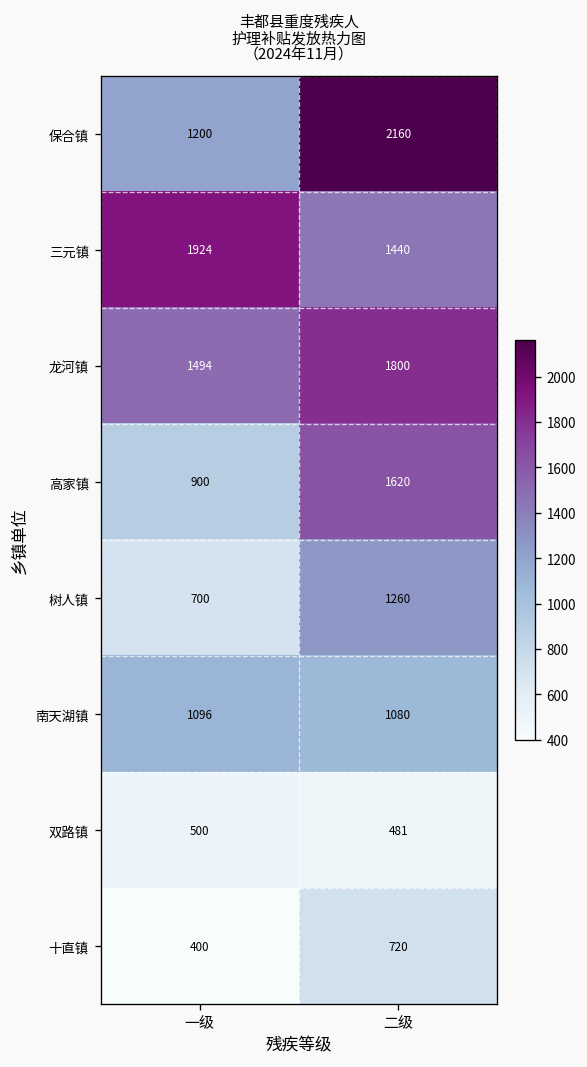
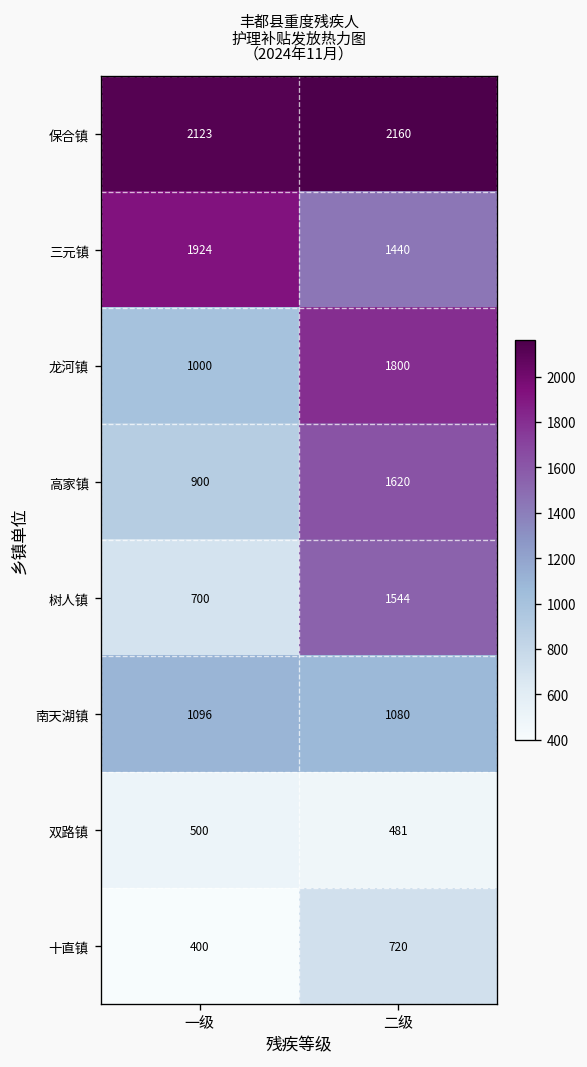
保合镇, 一级: 1200 -> 2123
龙河镇, 一级: 1494 -> 1000
树人镇, 二级: 1260 -> 1544
